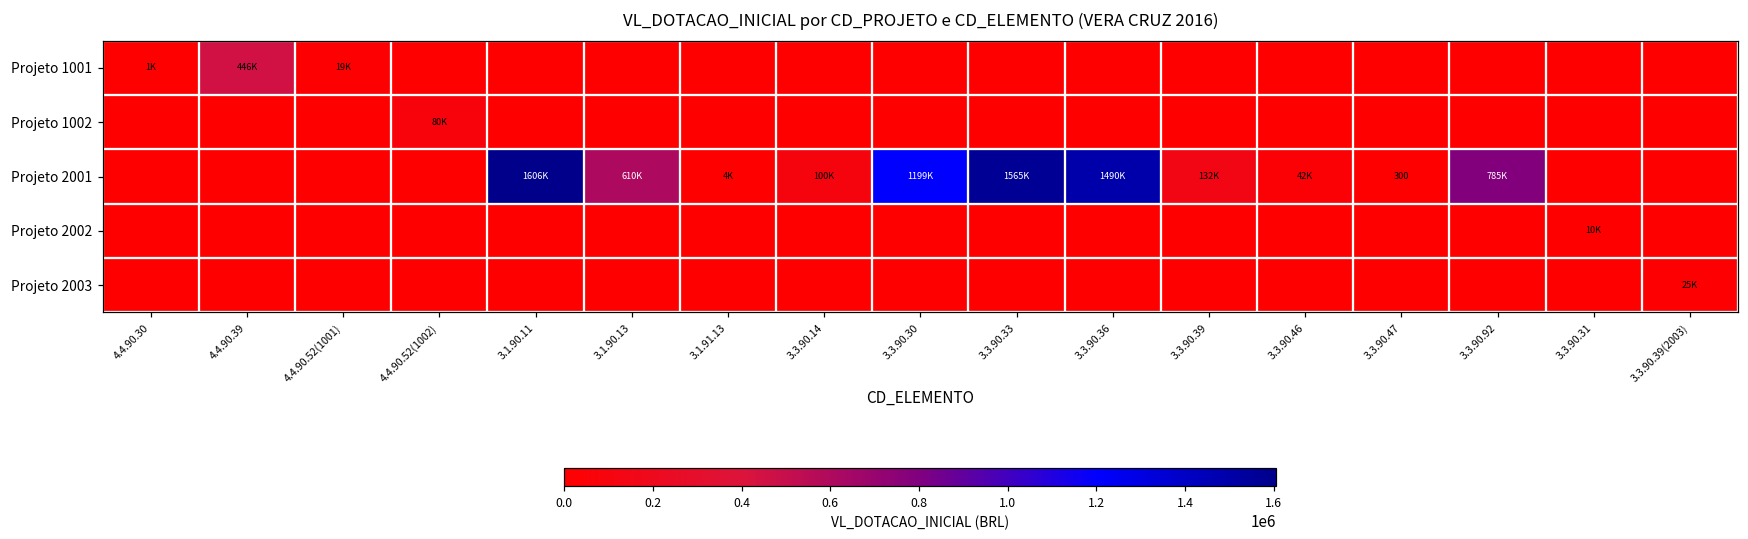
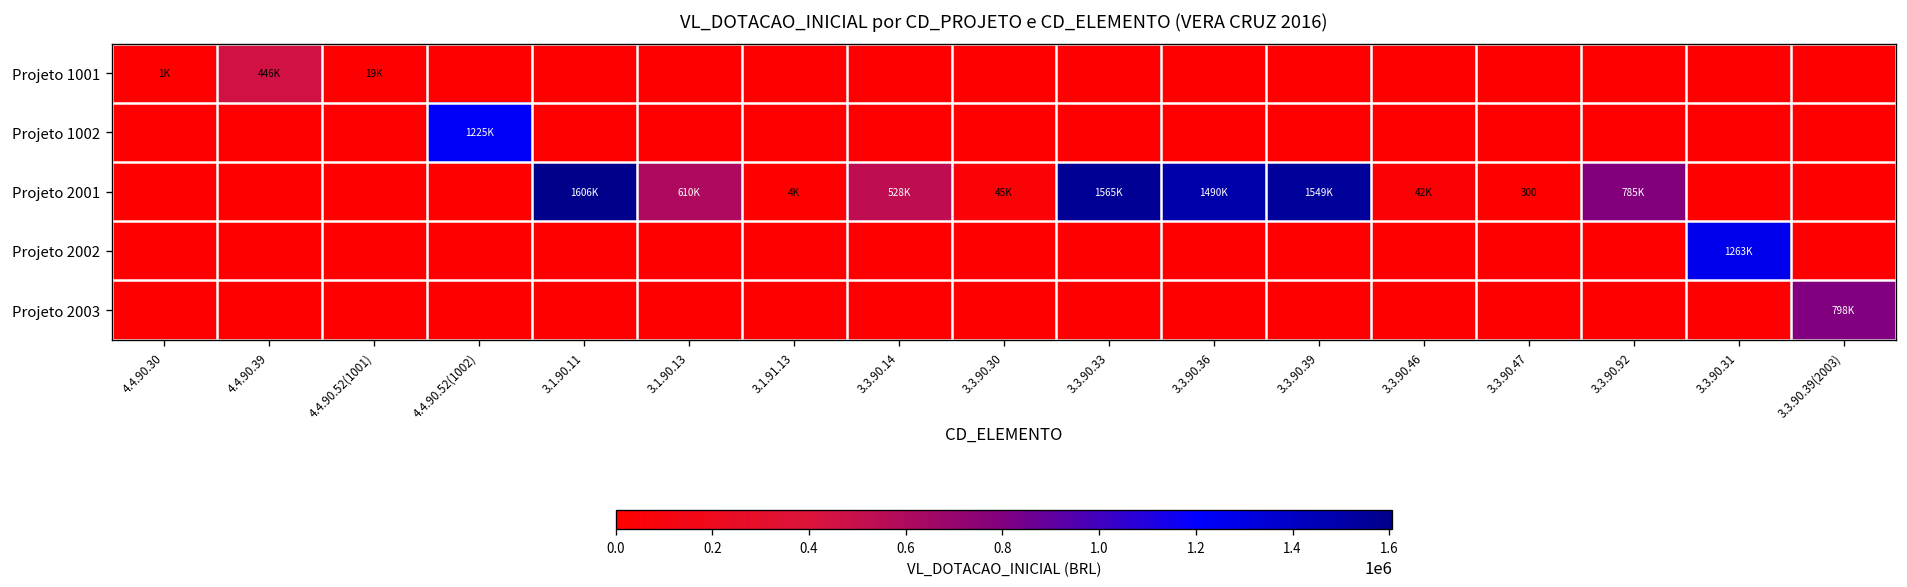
Projeto 1002, 4.4.90.52(1002): 80K -> 1225K
Projeto 2001, 3.3.90.14: 100K -> 528K
Projeto 2001, 3.3.90.30: 1199K -> 45K
Projeto 2001, 3.3.90.39: 132K -> 1549K
Projeto 2002, 3.3.90.31: 10K -> 1263K
Projeto 2003, 3.3.90.39(2003): 25K -> 798K
